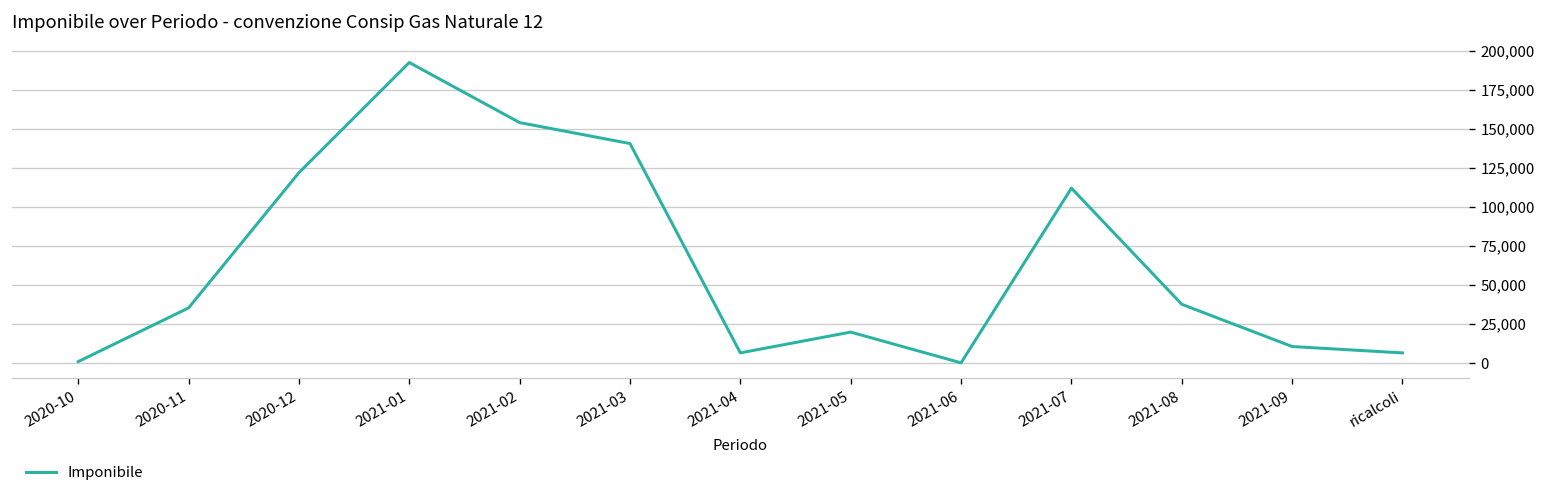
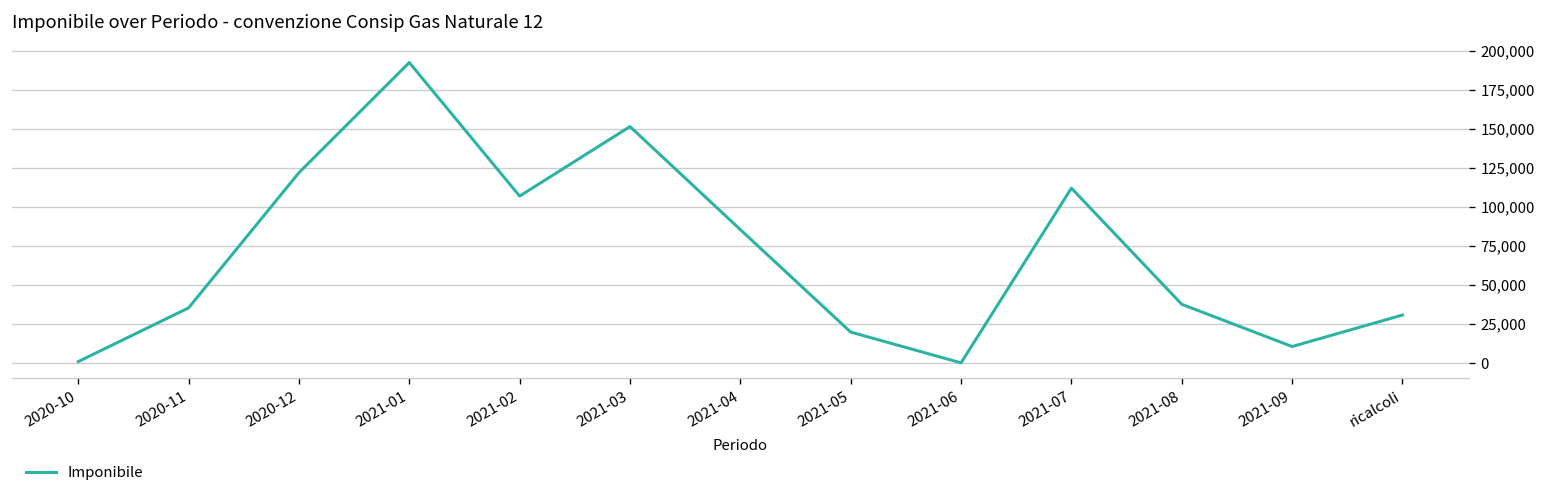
2021-02: 154,000 -> 107,000
2021-03: 141,000 -> 151,000
2021-04: 6,000 -> 85,000
ricalcoli: 6,000 -> 31,000
